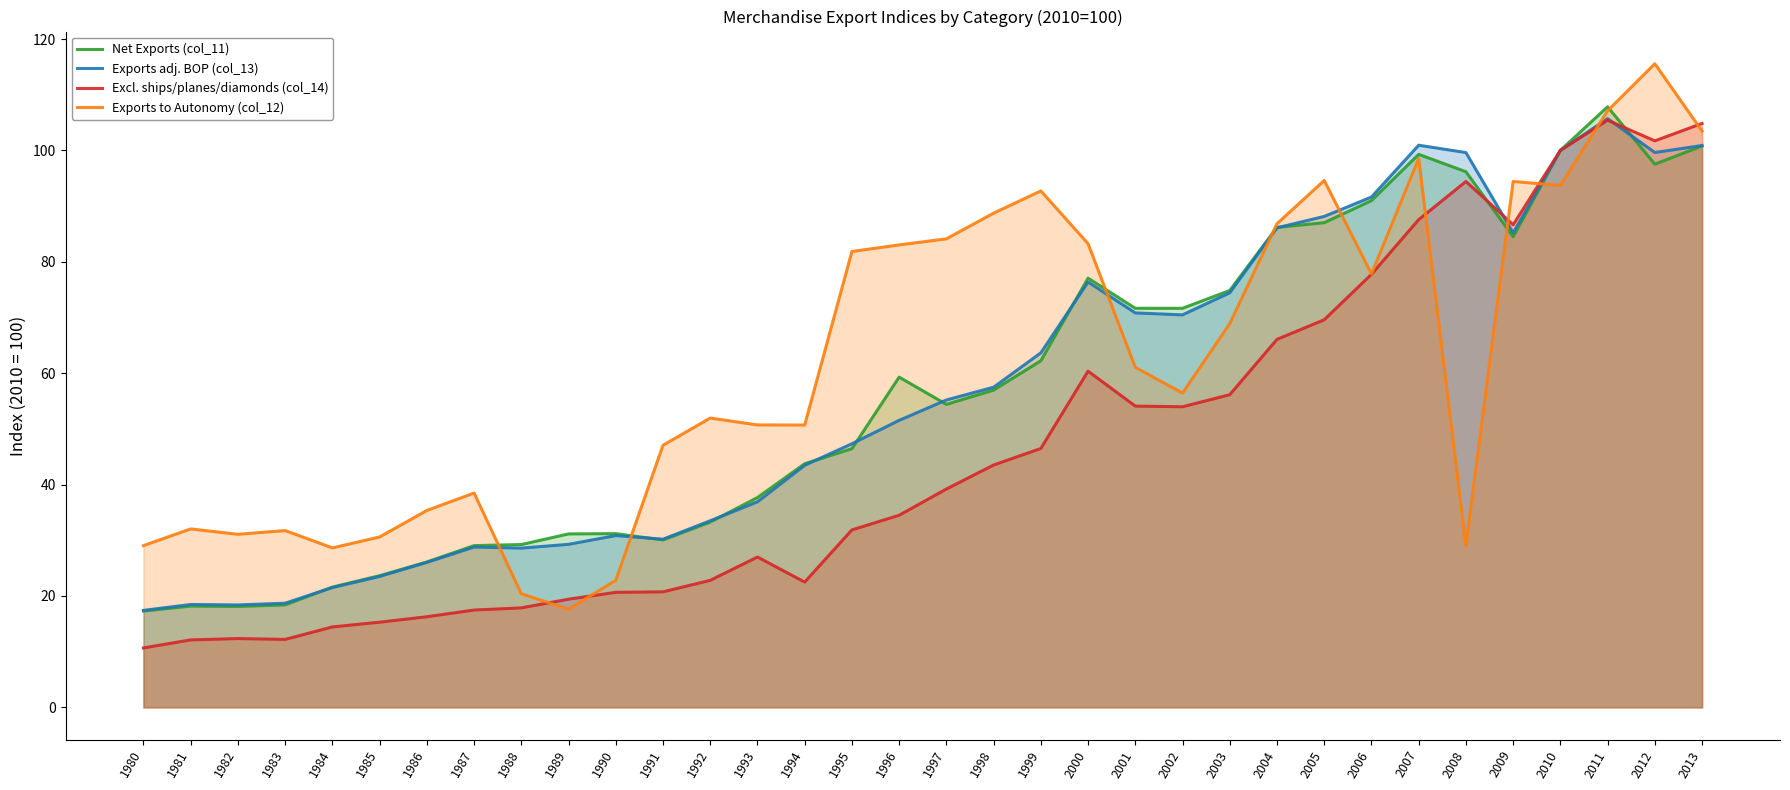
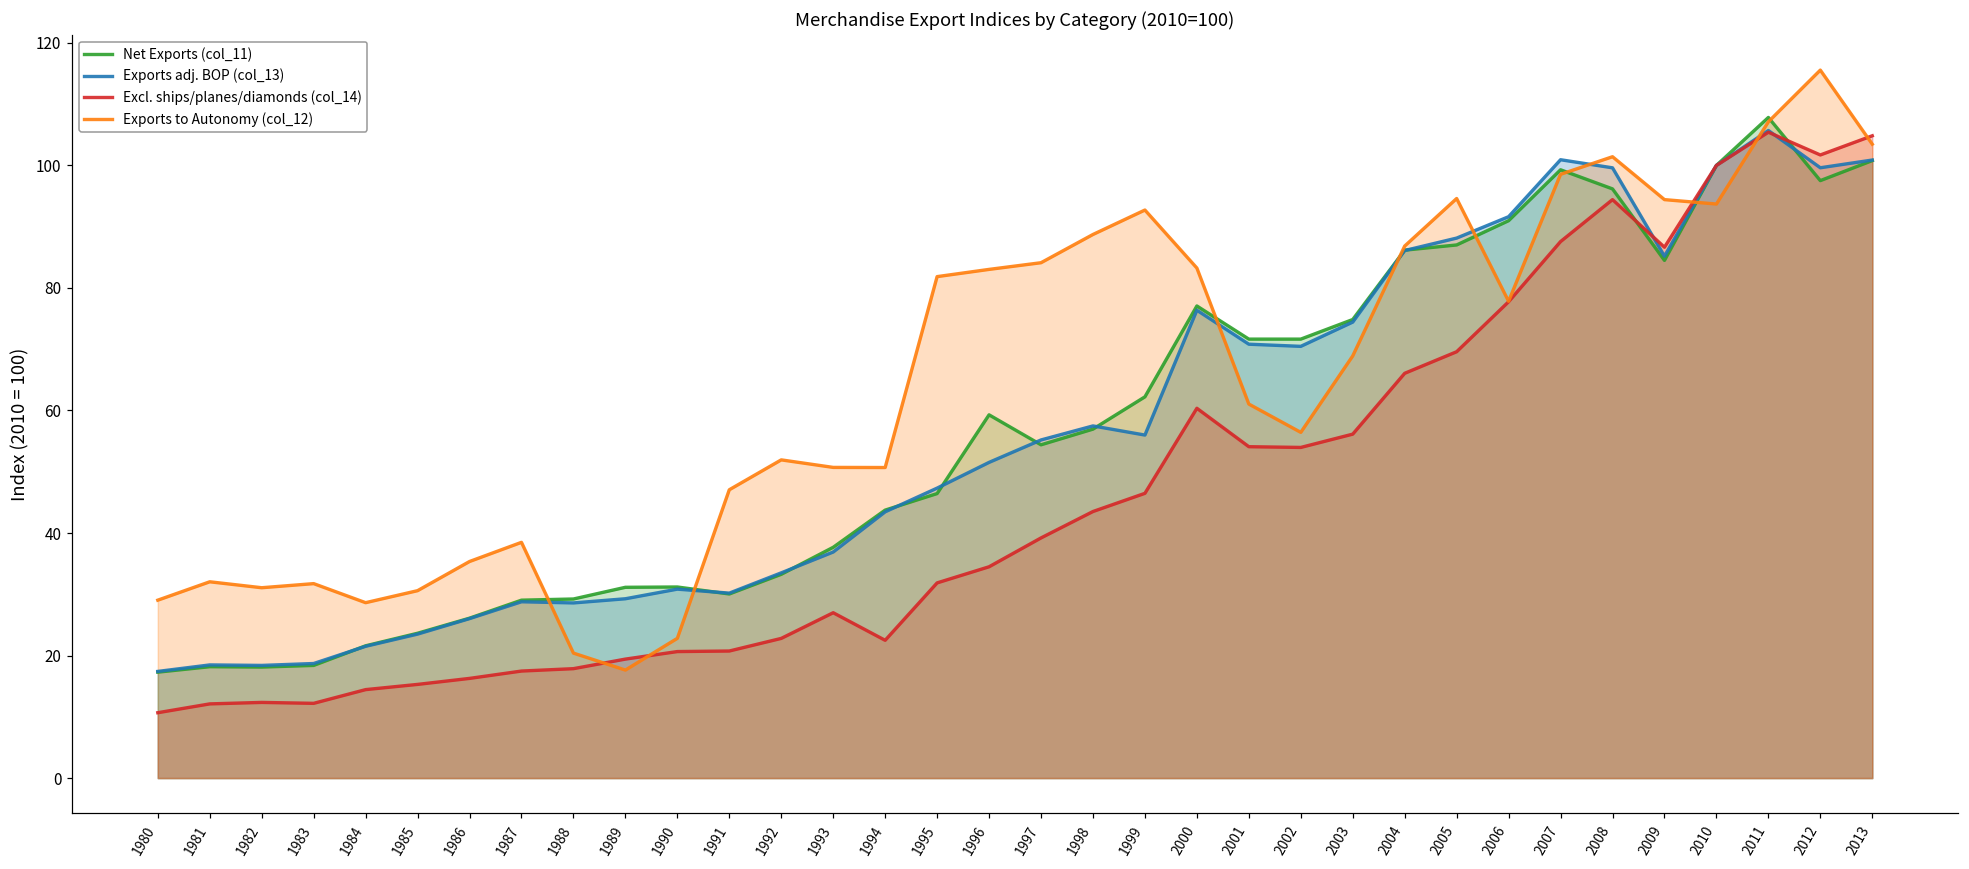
Exports adj. BOP (col_13), 1999: 64 -> 56
Exports to Autonomy (col_12), 2008: 29 -> 101
